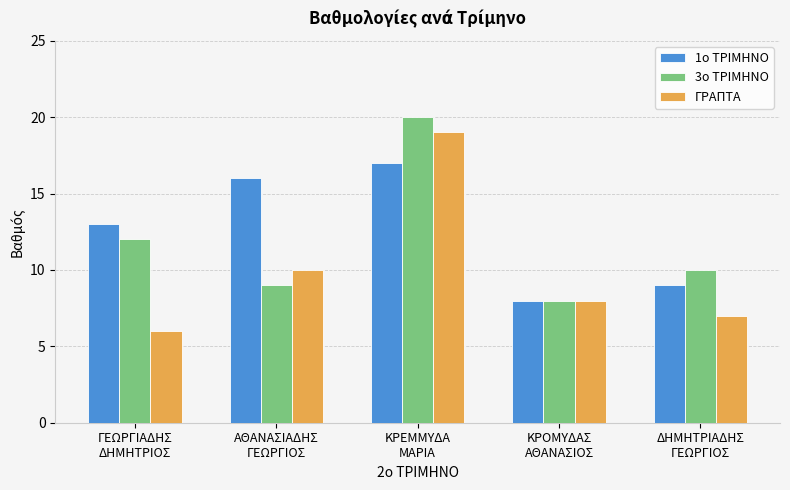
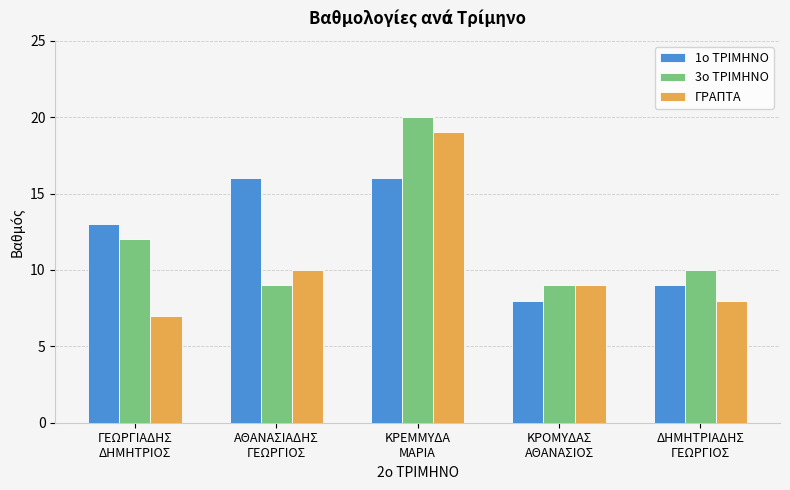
ΓΡΑΠΤΑ, ΓΕΩΡΓΙΑΔΗΣ ΔΗΜΗΤΡΙΟΣ: 6 -> 7
1ο ΤΡΙΜΗΝΟ, ΚΡΕΜΜΥΔΑ ΜΑΡΙΑ: 17 -> 16
3ο ΤΡΙΜΗΝΟ, ΚΡΟΜΥΔΑΣ ΑΘΑΝΑΣΙΟΣ: 8 -> 9
ΓΡΑΠΤΑ, ΚΡΟΜΥΔΑΣ ΑΘΑΝΑΣΙΟΣ: 8 -> 9
ΓΡΑΠΤΑ, ΔΗΜΗΤΡΙΑΔΗΣ ΓΕΩΡΓΙΟΣ: 7 -> 8
